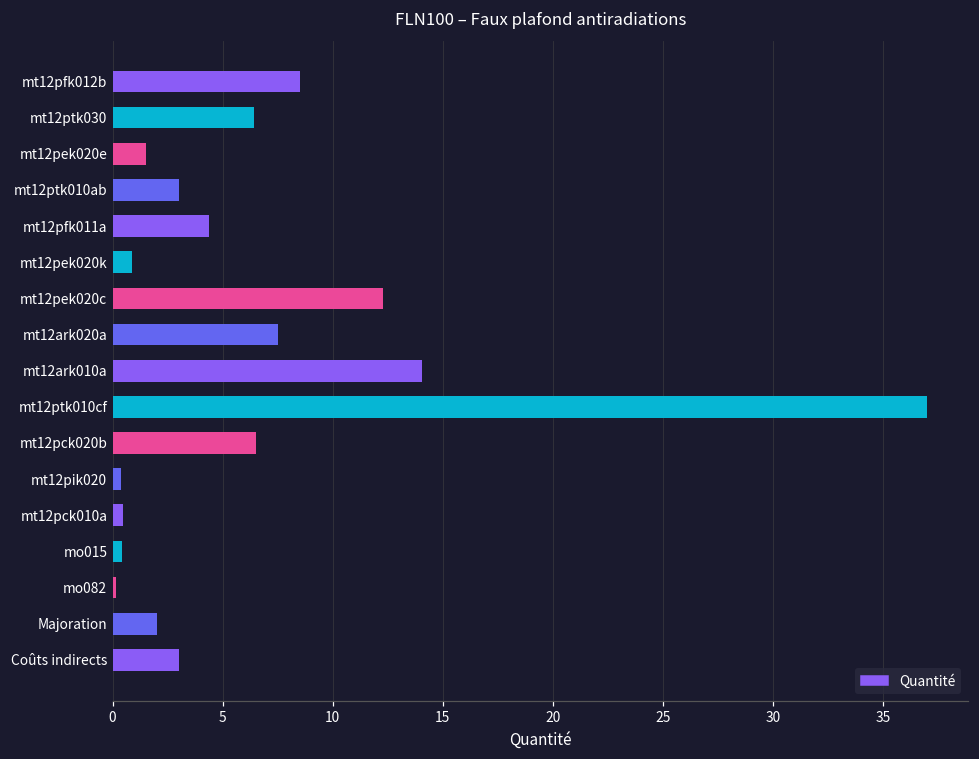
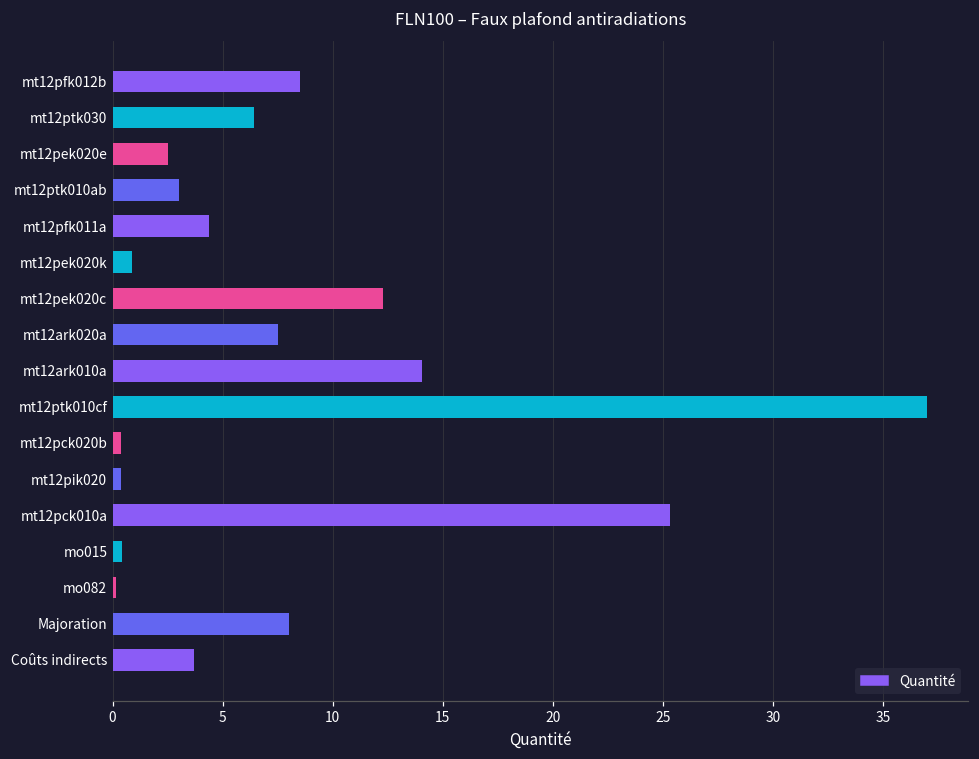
mt12pek020e: 1.5 -> 2.5
mt12pck020b: 6.5 -> 0.4
mt12pck010a: 0.5 -> 25.3
Majoration: 2 -> 8
Coûts indirects: 3.0 -> 3.7
